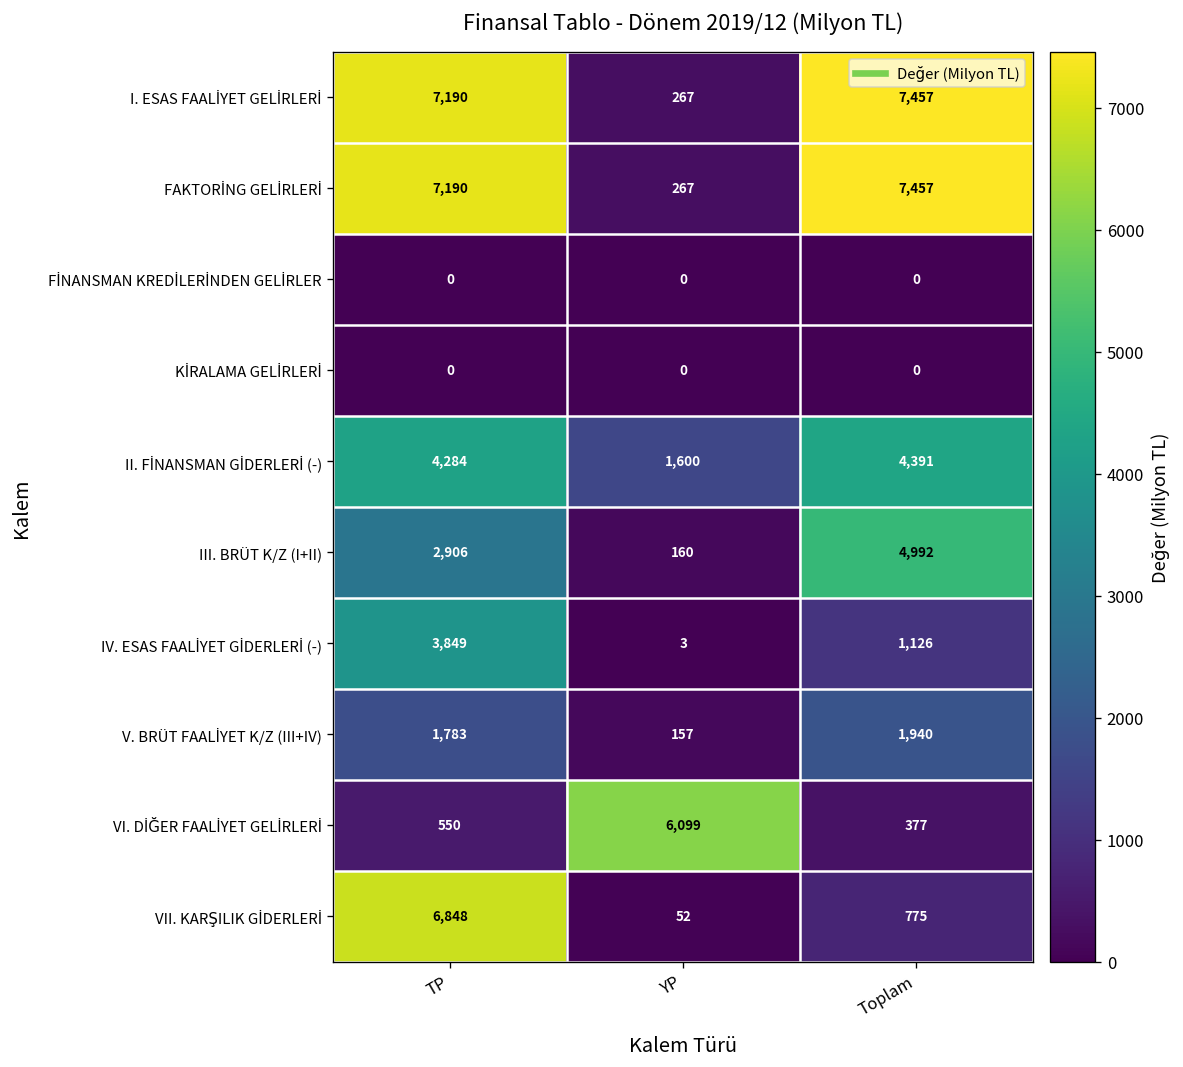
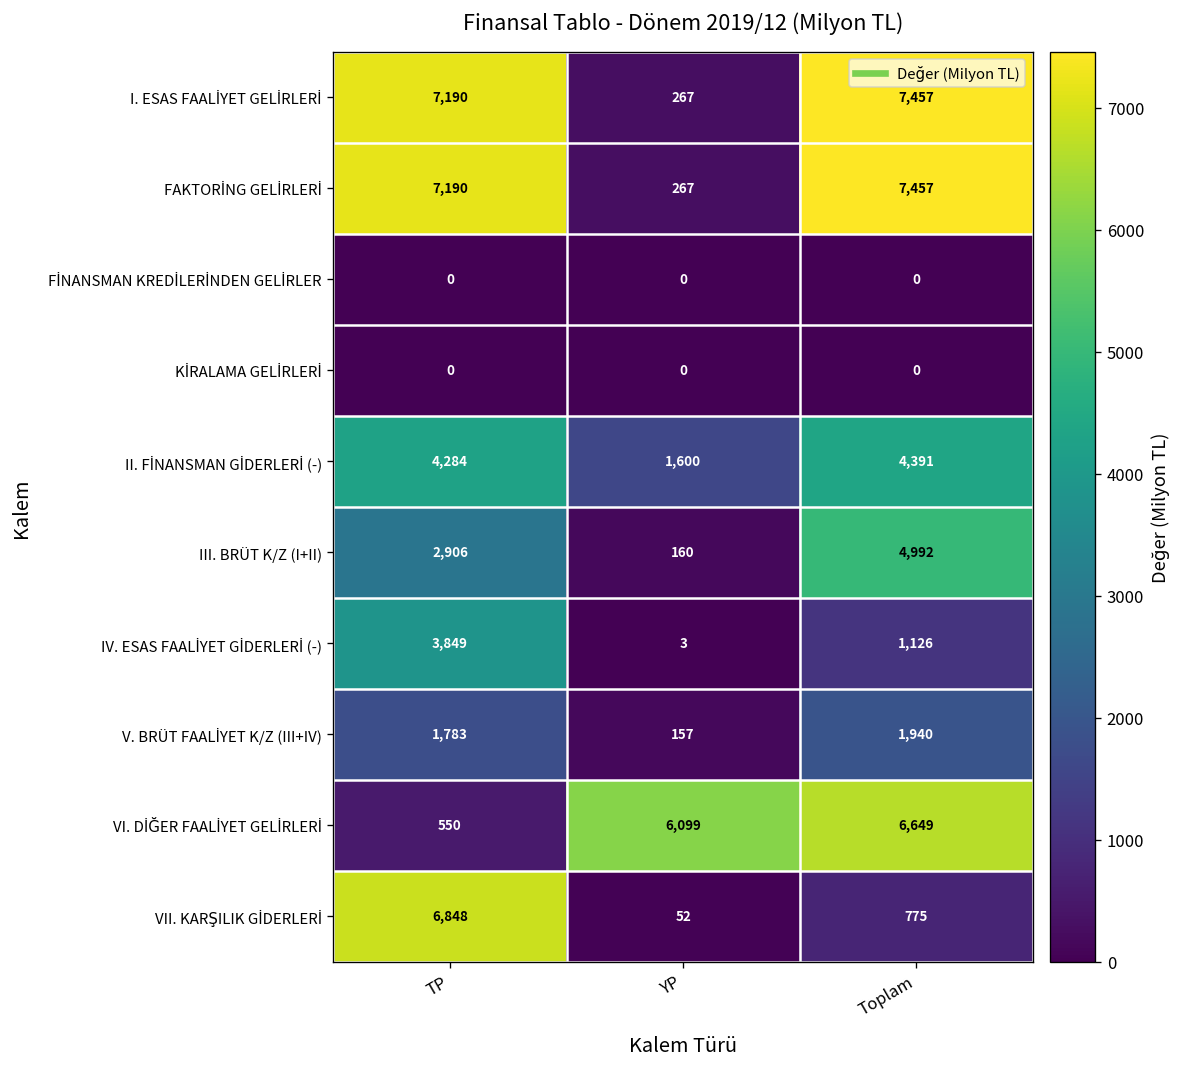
VI. DİĞER FAALİYET GELİRLERİ, Toplam: 377 -> 6,649
